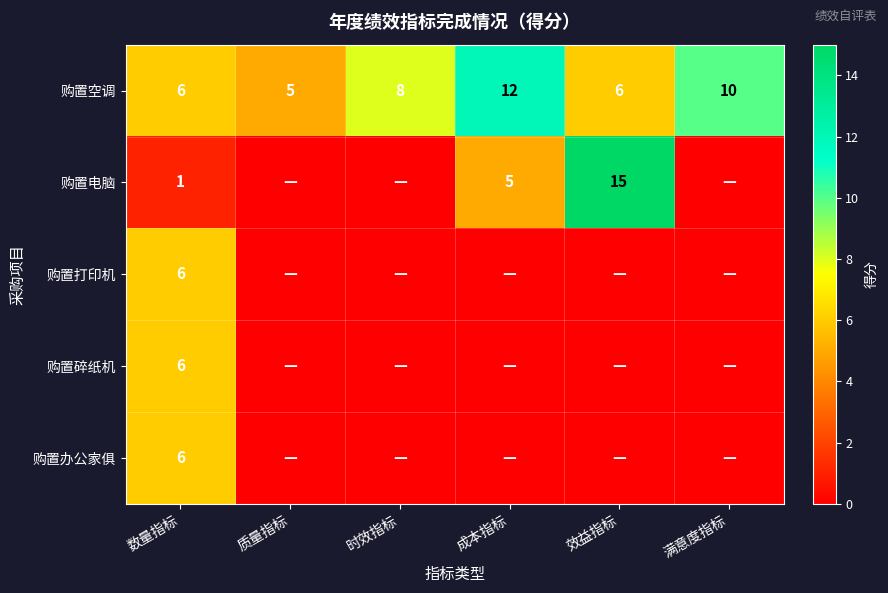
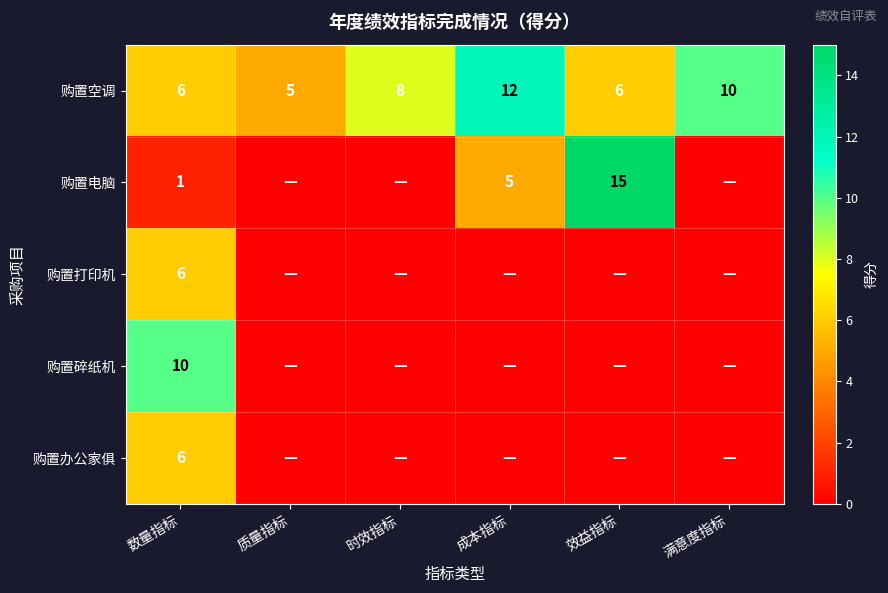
购置碎纸机, 数量指标: 6 -> 10
